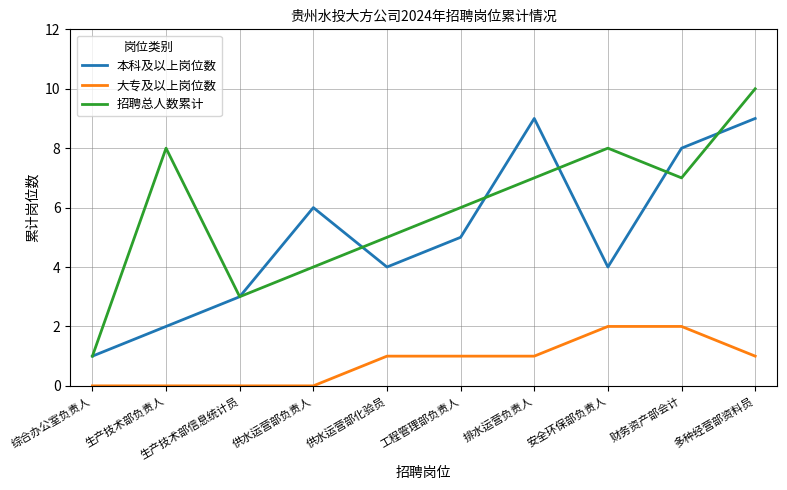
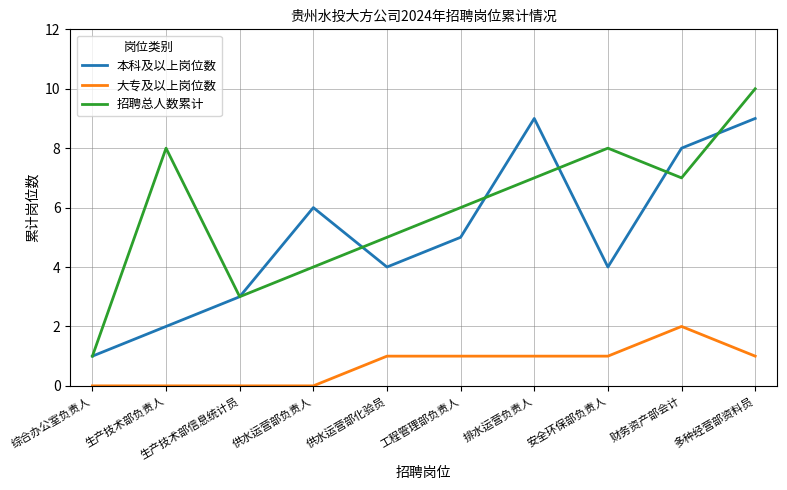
大专及以上岗位数, 安全环保部负责人: 2 -> 1
